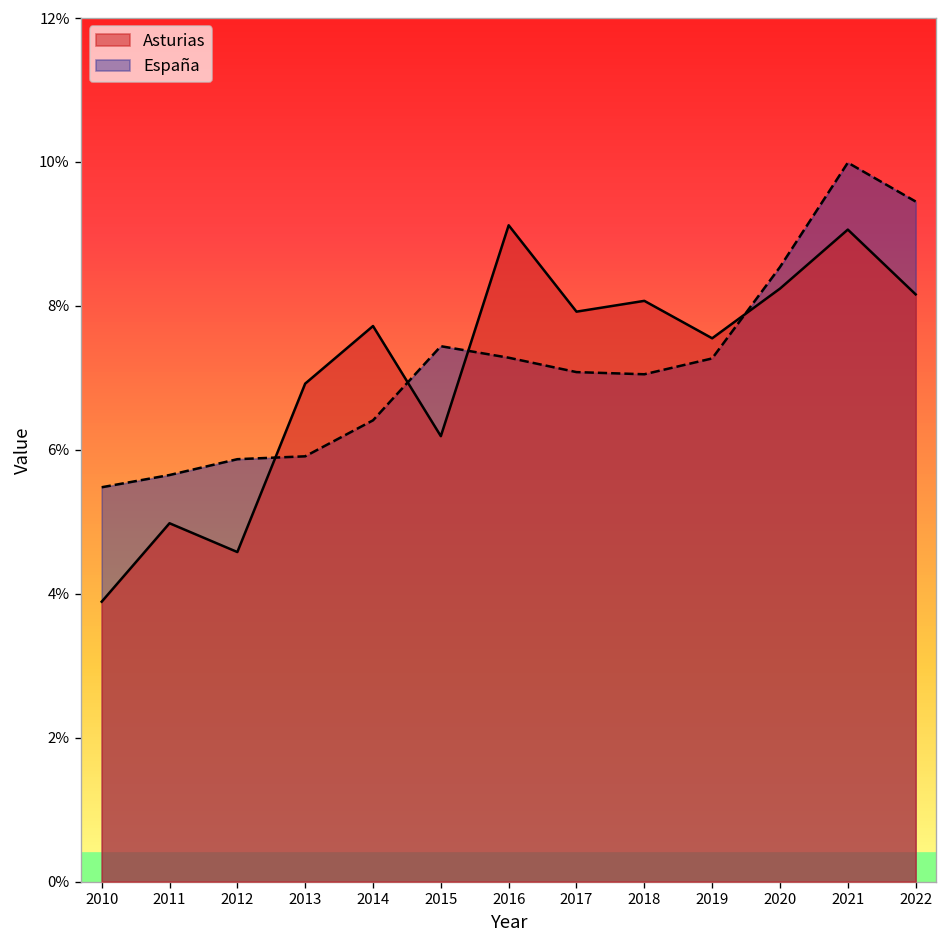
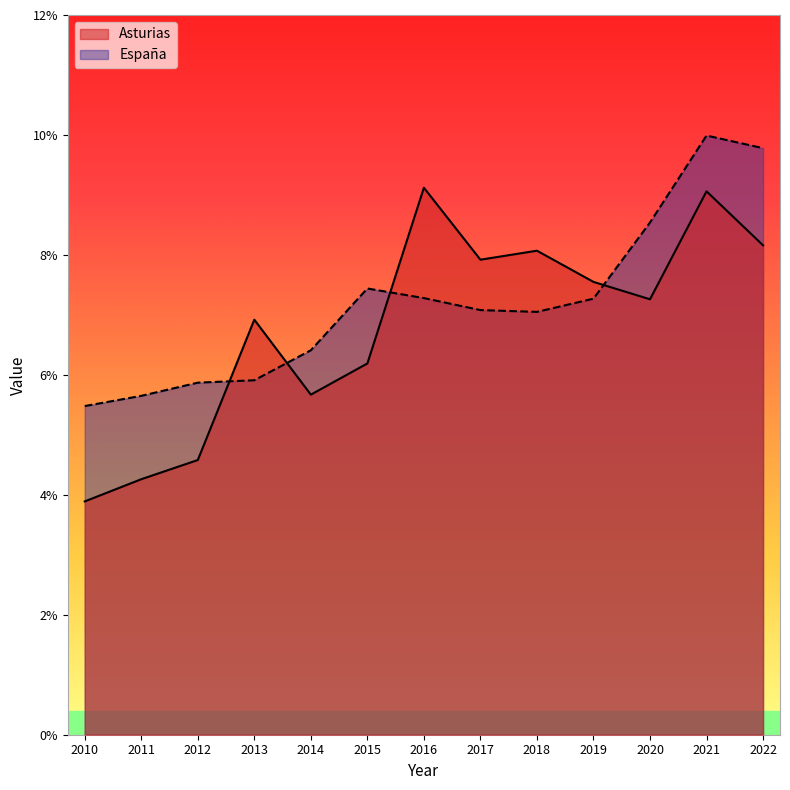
Asturias, 2011: 5.0% -> 4.3%
Asturias, 2014: 7.7% -> 5.7%
Asturias, 2020: 8.2% -> 7.3%
España, 2022: 9.5% -> 9.8%
